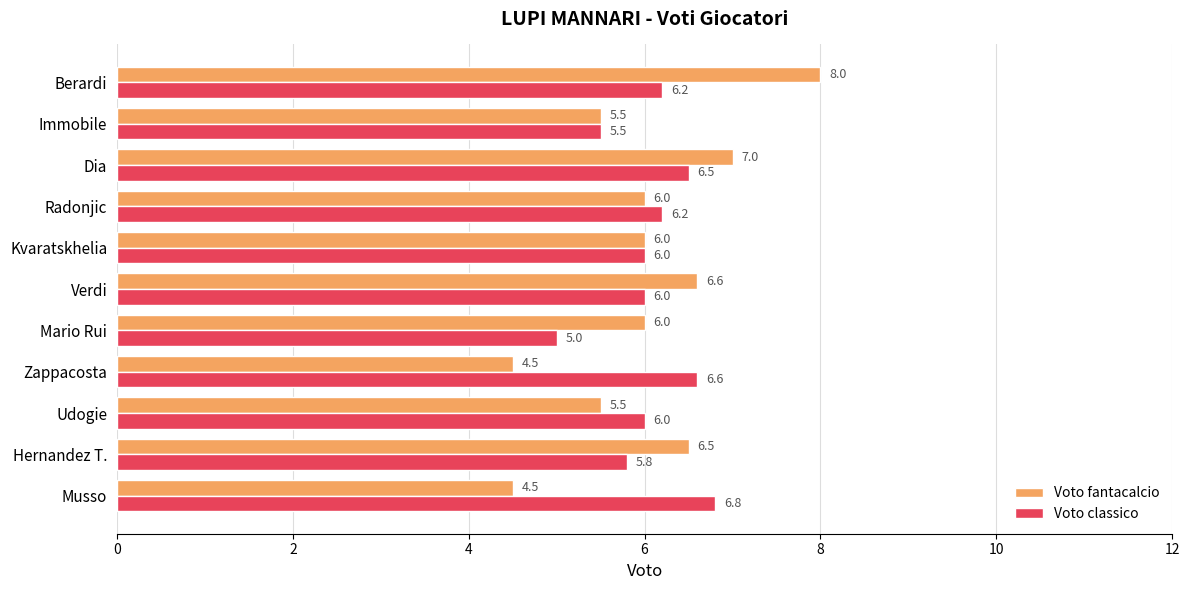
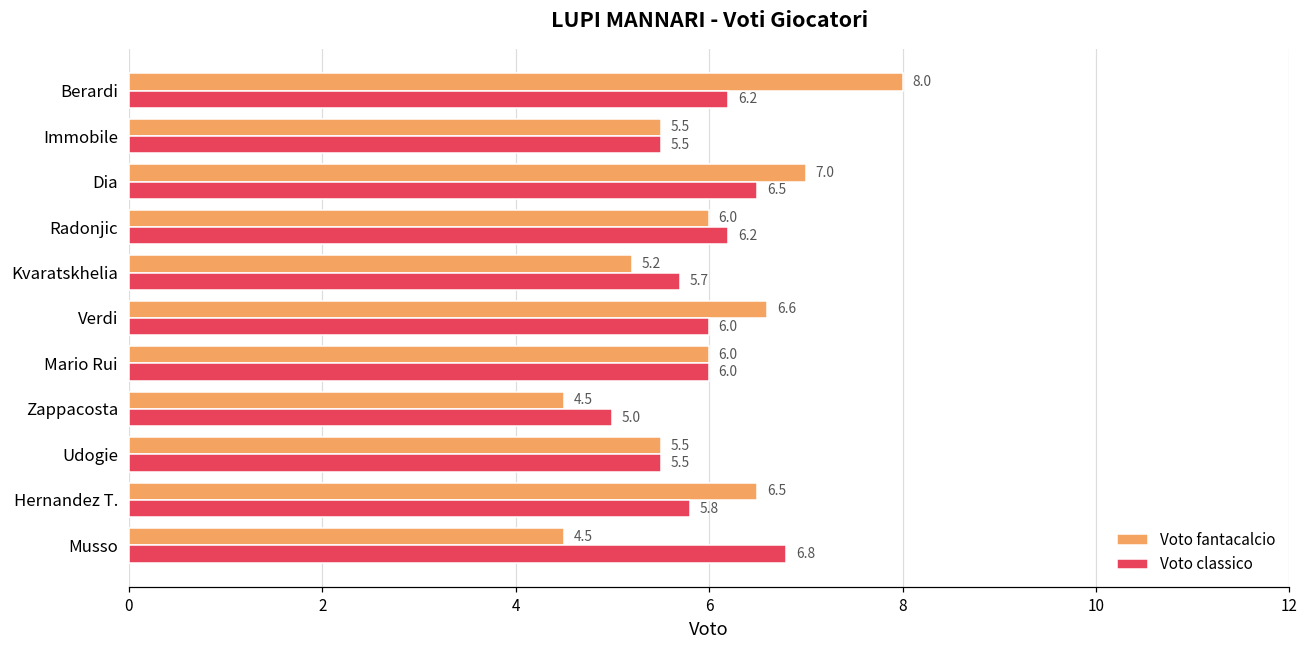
Voto fantacalcio, Kvaratskhelia: 6.0 -> 5.2
Voto classico, Kvaratskhelia: 6.0 -> 5.7
Voto classico, Mario Rui: 5.0 -> 6.0
Voto classico, Zappacosta: 6.6 -> 5.0
Voto classico, Udogie: 6.0 -> 5.5
